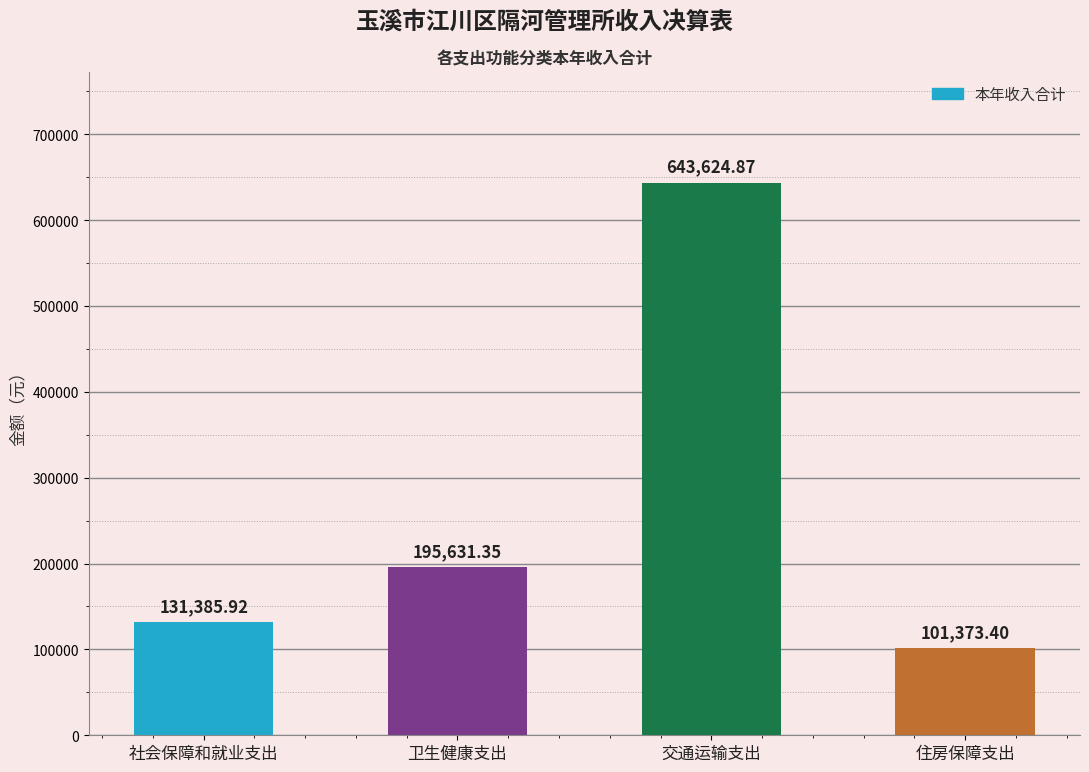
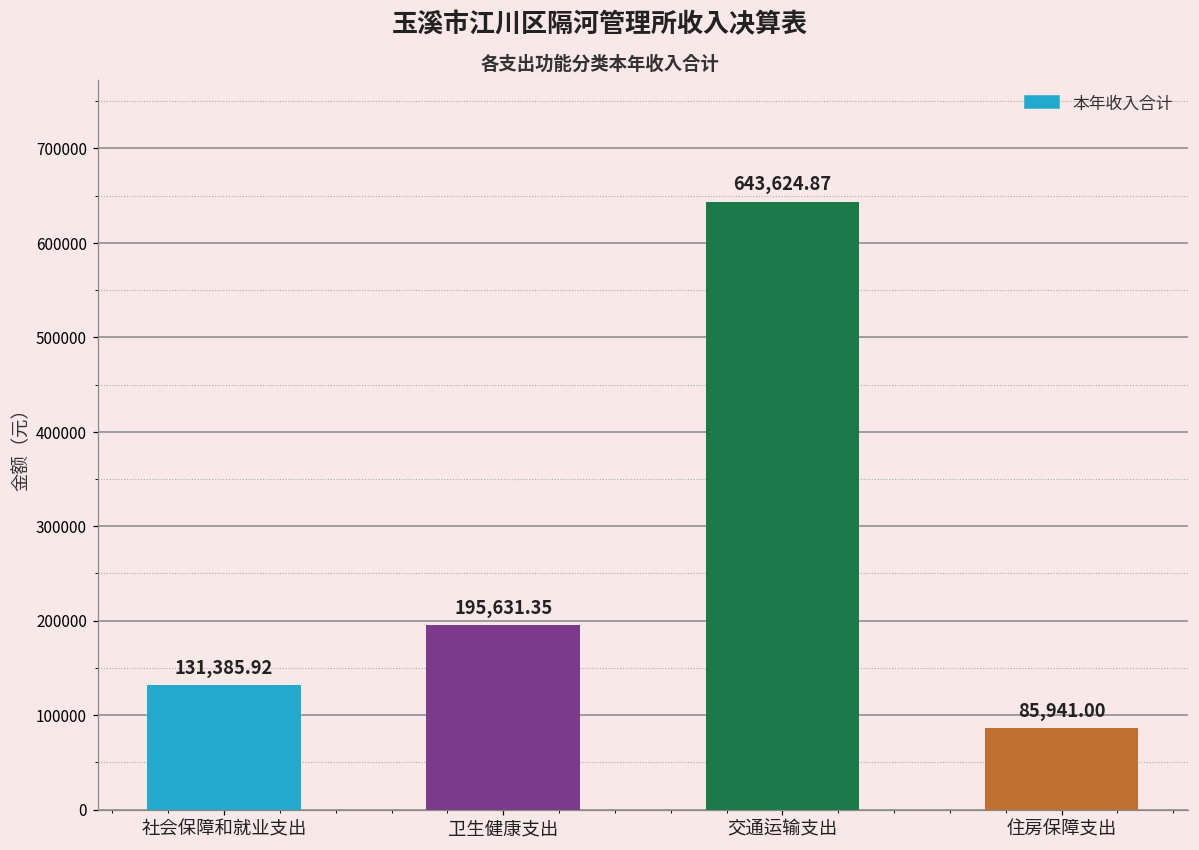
住房保障支出: 101,373.40 -> 85,941.00
